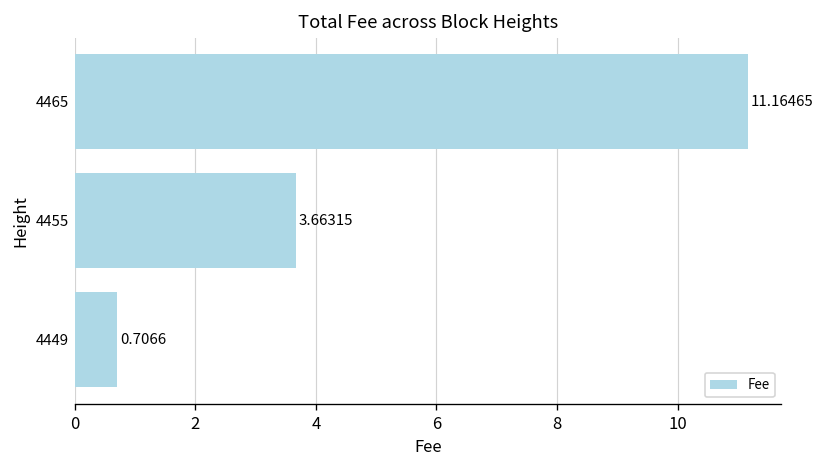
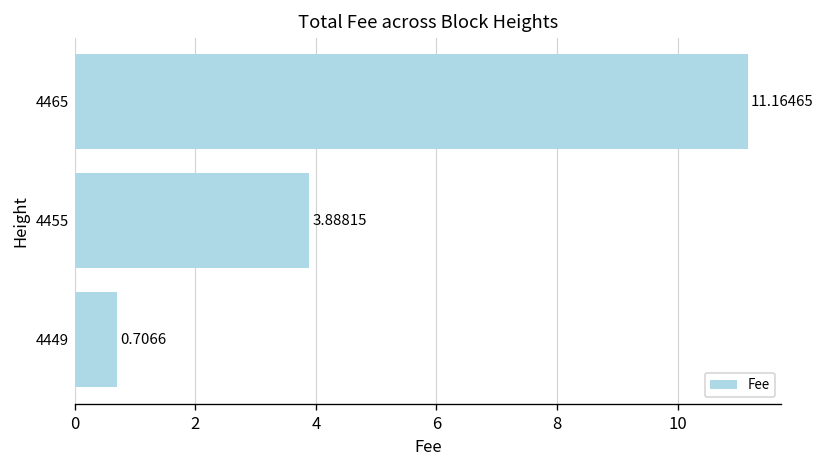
4455: 3.66315 -> 3.88815
